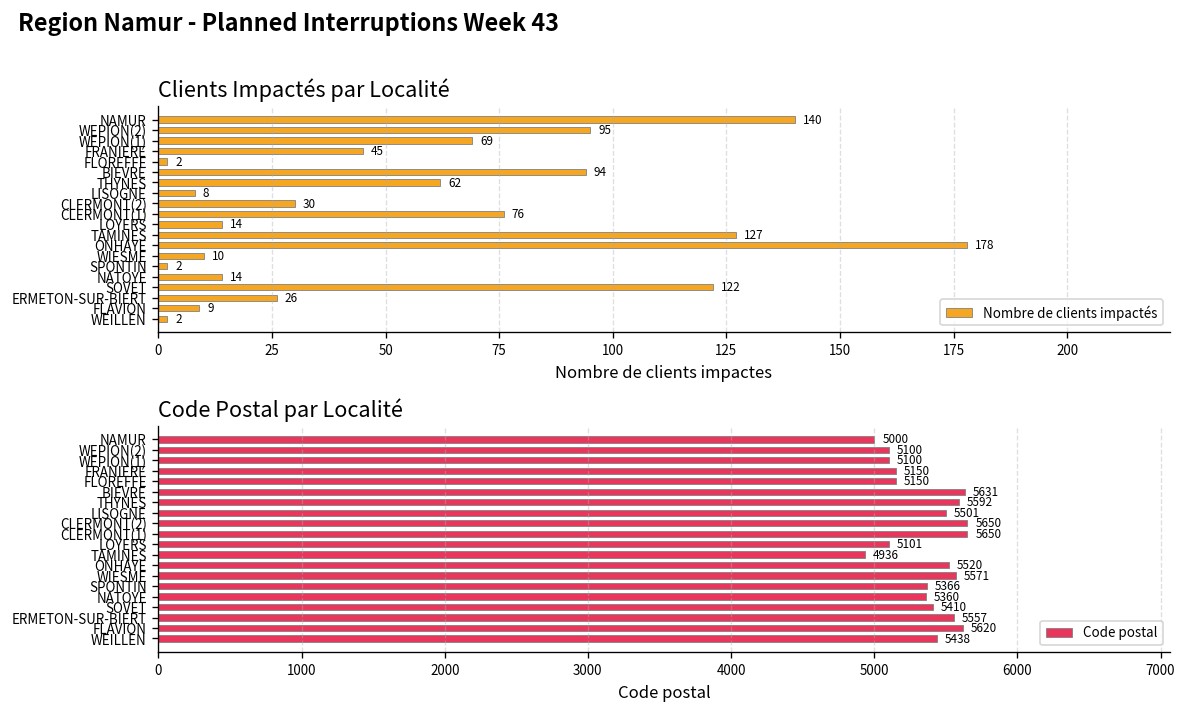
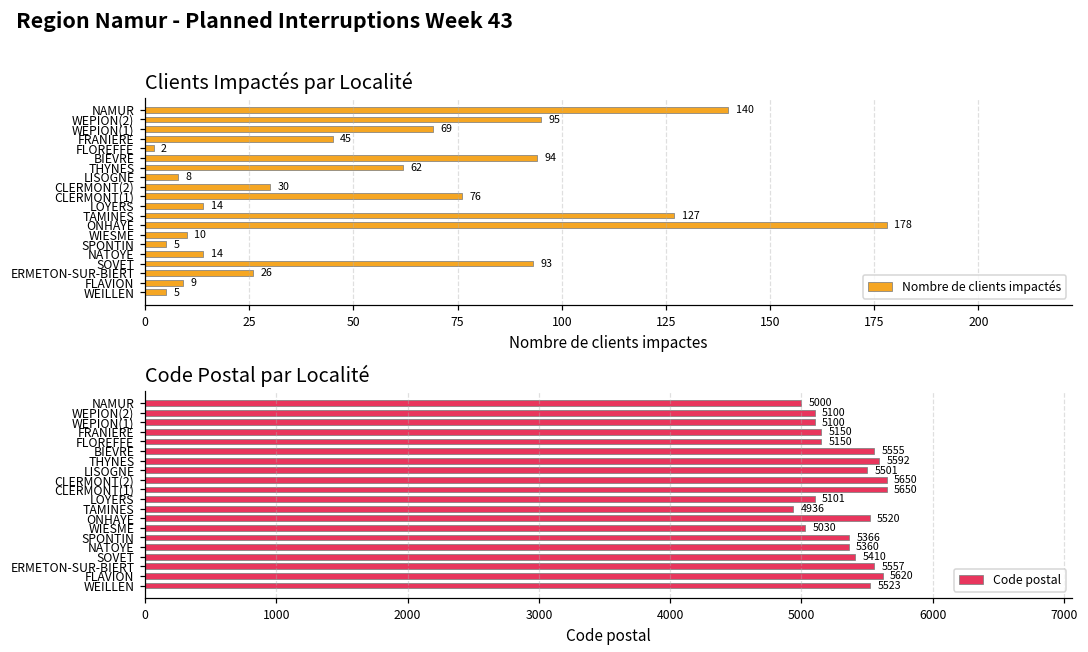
Clients Impactés par Localité, SPONTIN: 2 -> 5
Clients Impactés par Localité, SOVET: 122 -> 93
Clients Impactés par Localité, WEILLEN: 2 -> 5
Code Postal par Localité, BIEVRE: 5631 -> 5555
Code Postal par Localité, WIESME: 5571 -> 5030
Code Postal par Localité, WEILLEN: 5438 -> 5523
